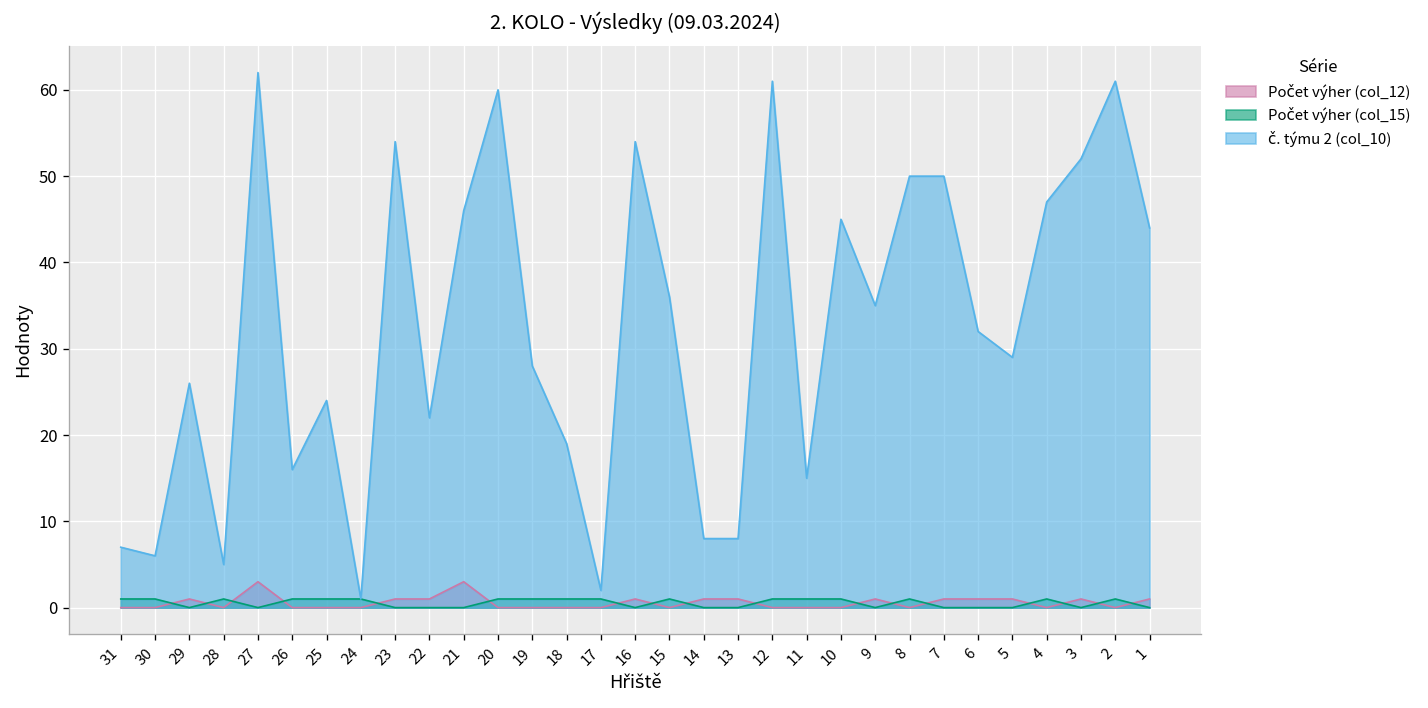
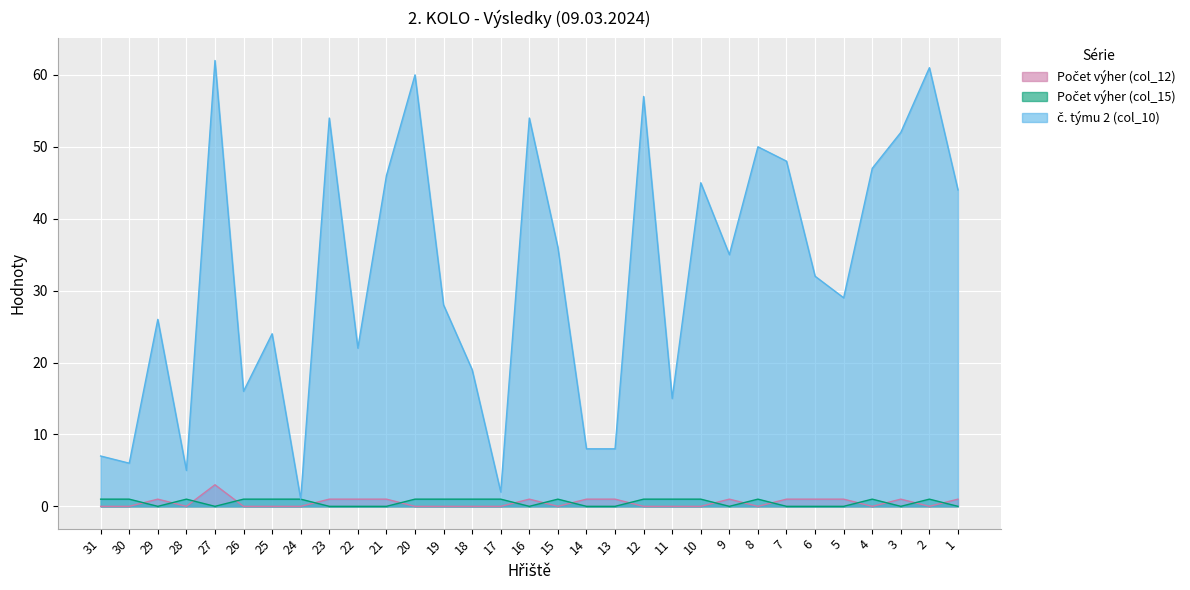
Počet výher (col_12), 21: 3 -> 1
č. týmu 2 (col_10), 12: 61 -> 57
č. týmu 2 (col_10), 7: 50 -> 48
